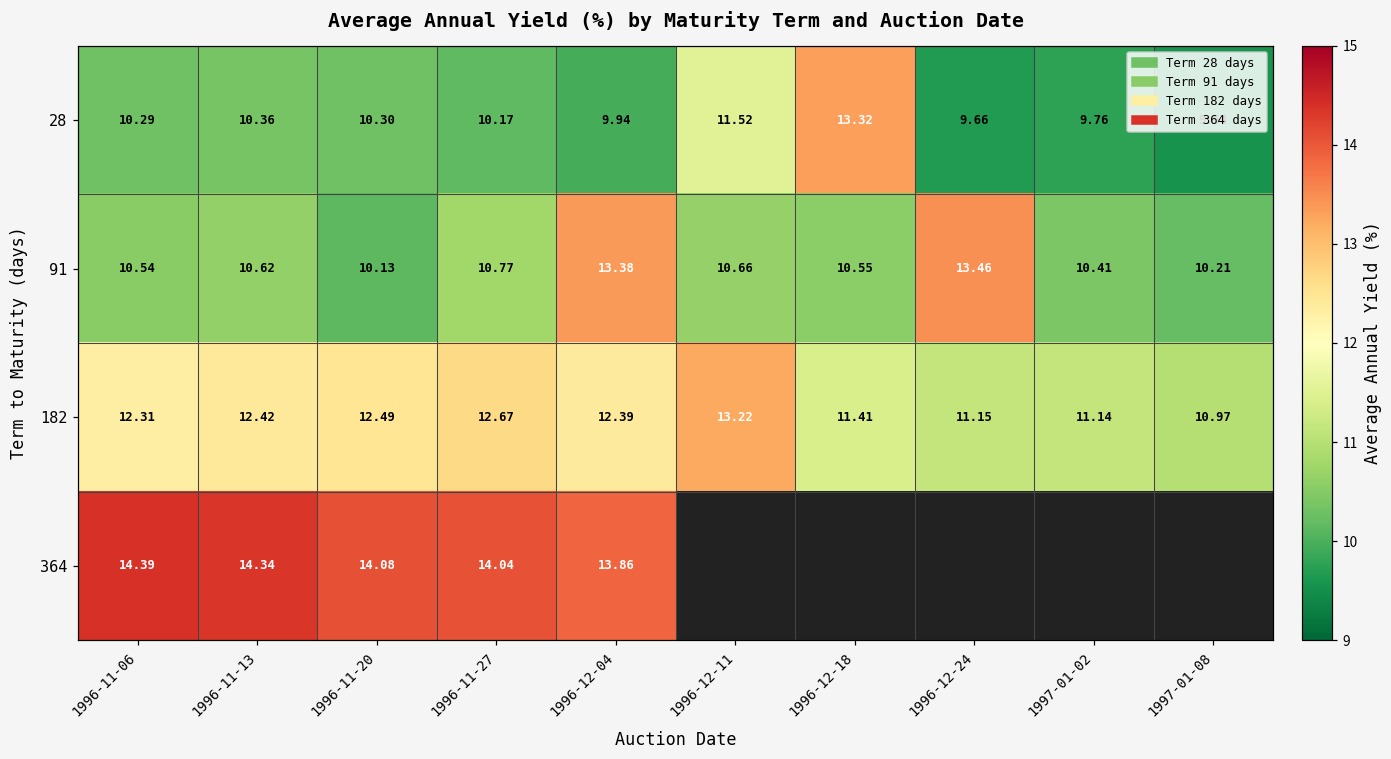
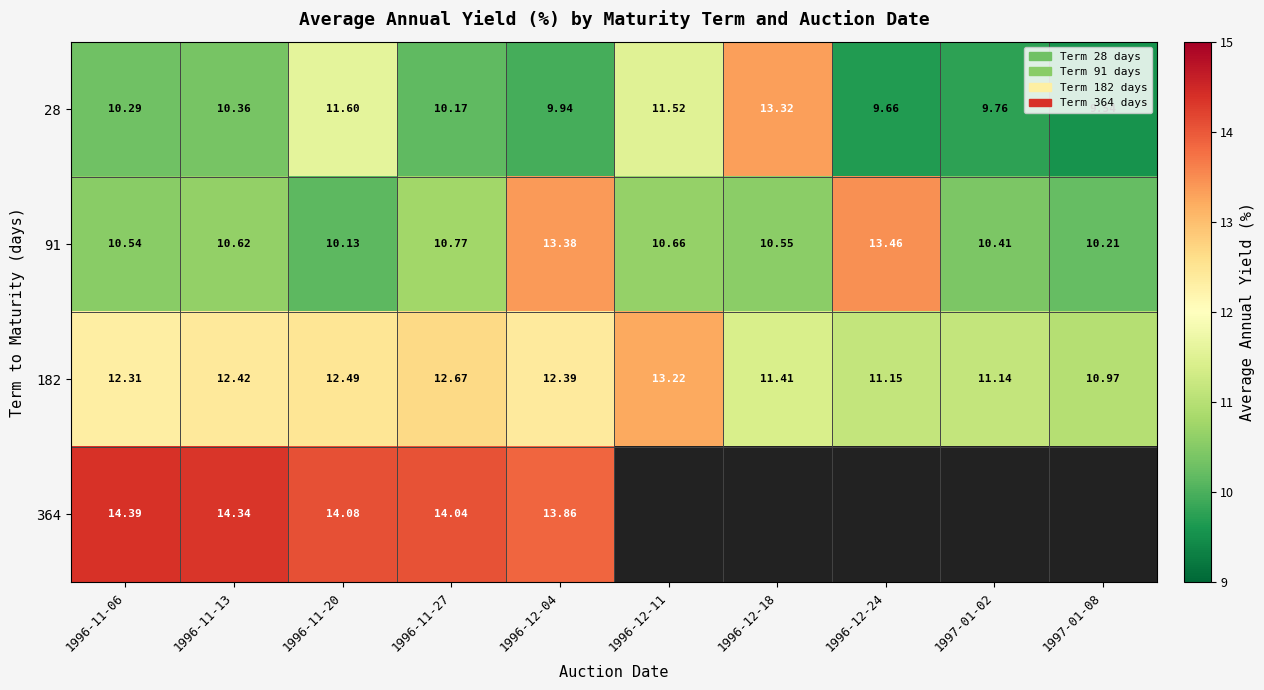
28, 1996-11-20: 10.30 -> 11.60
